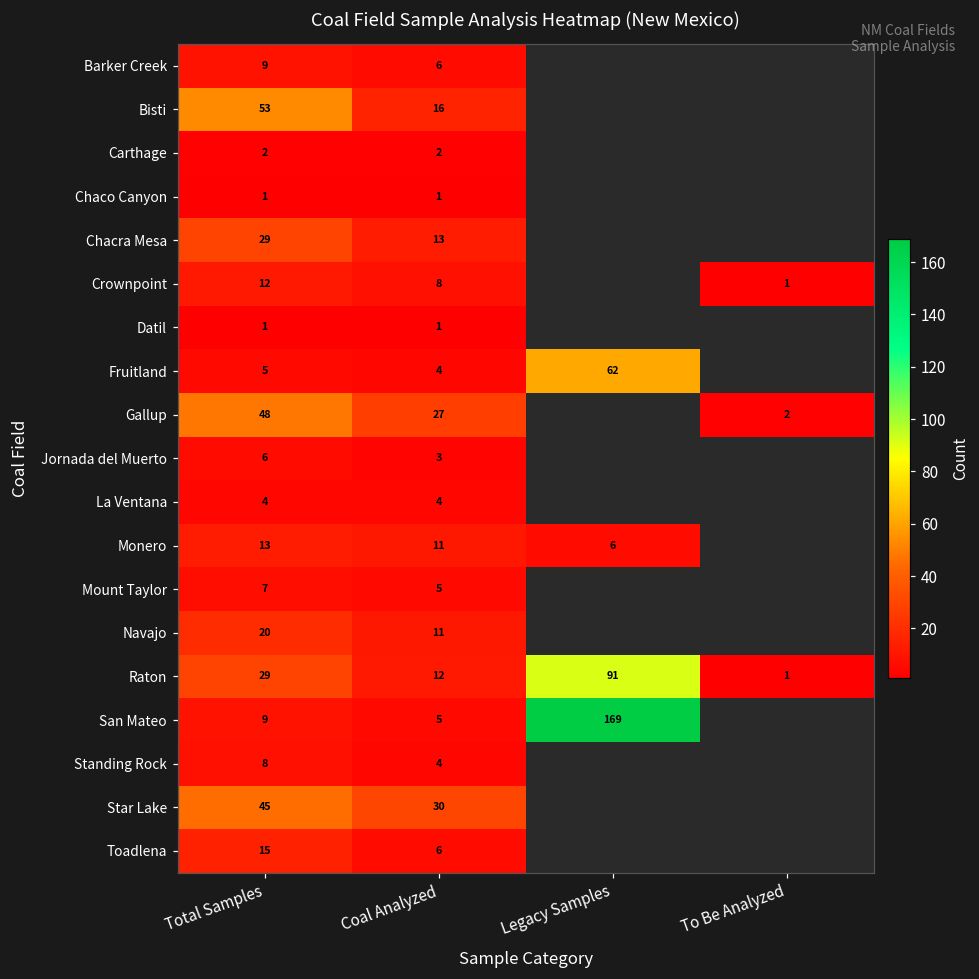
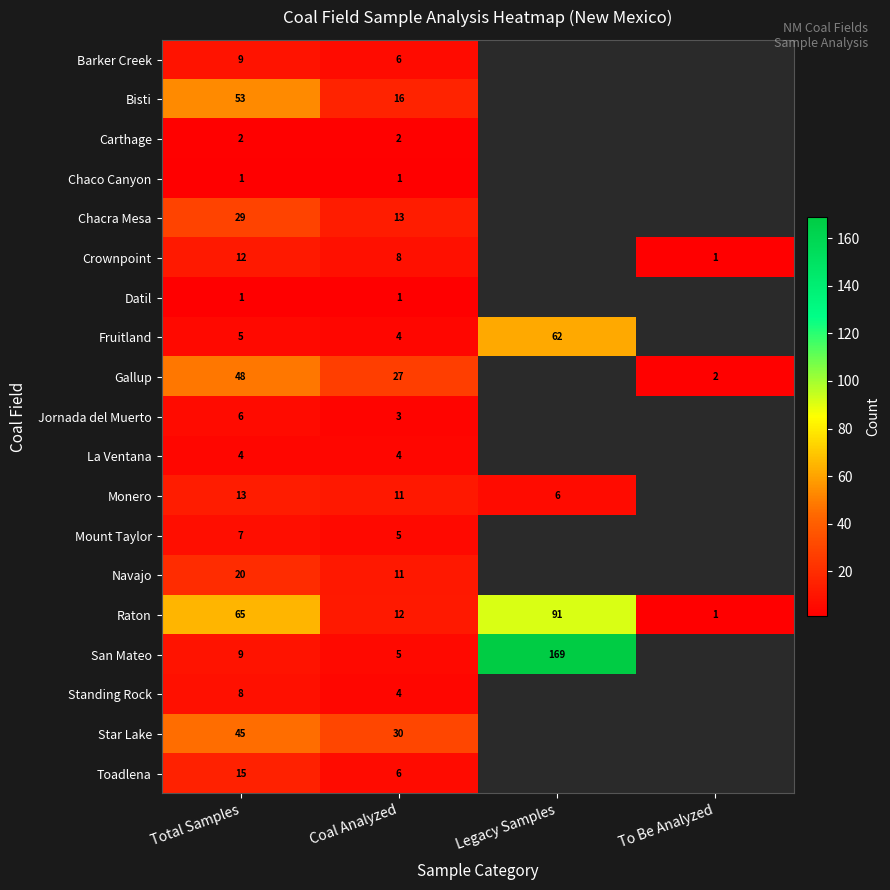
Raton, Total Samples: 29 -> 65
